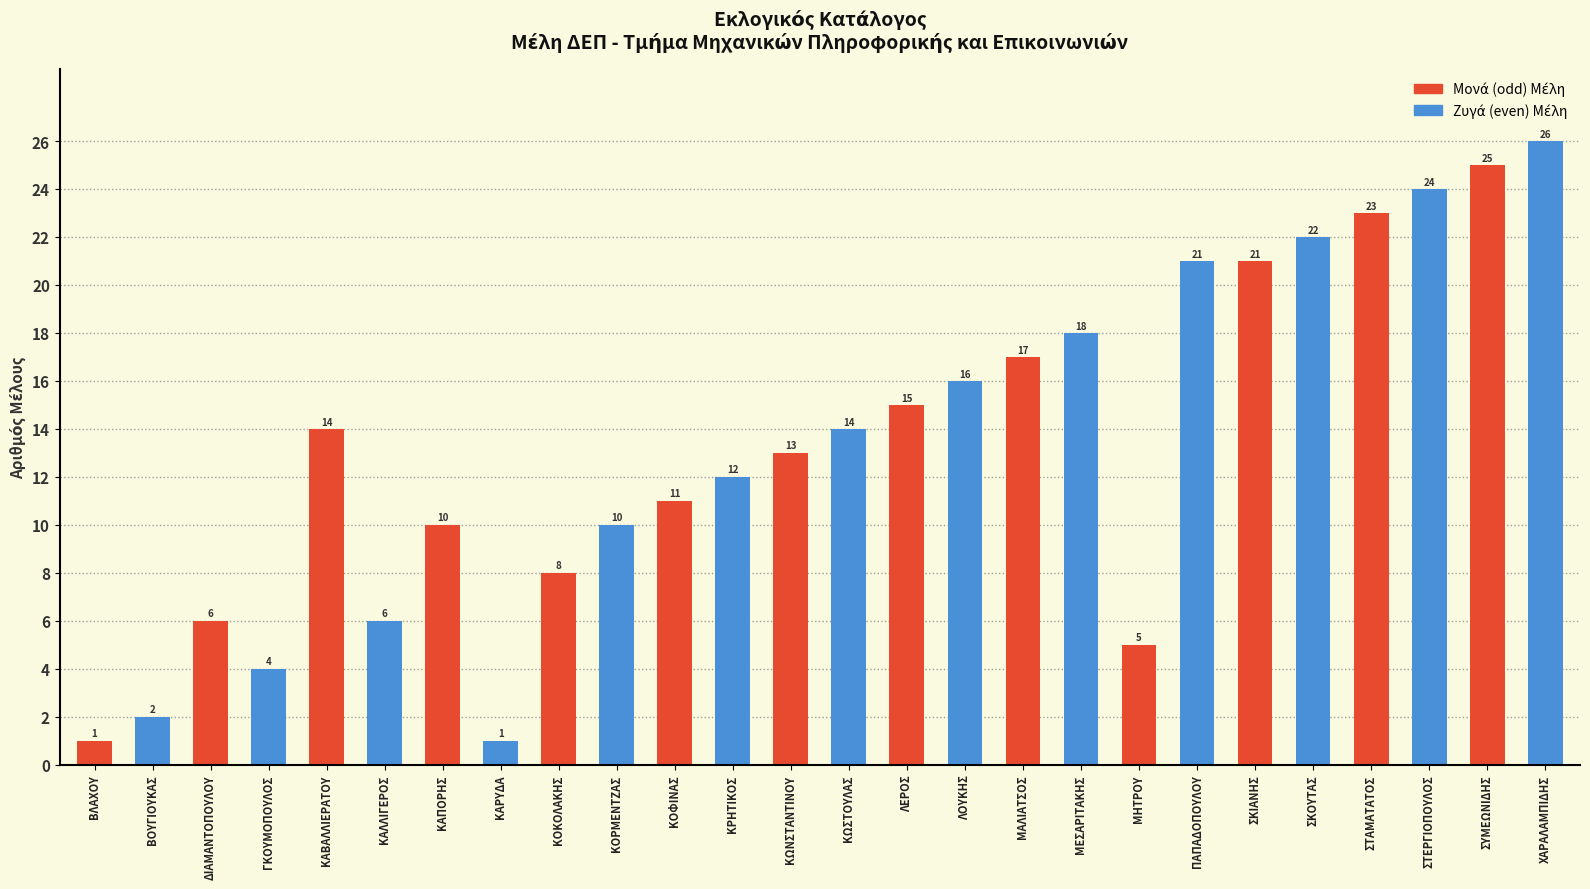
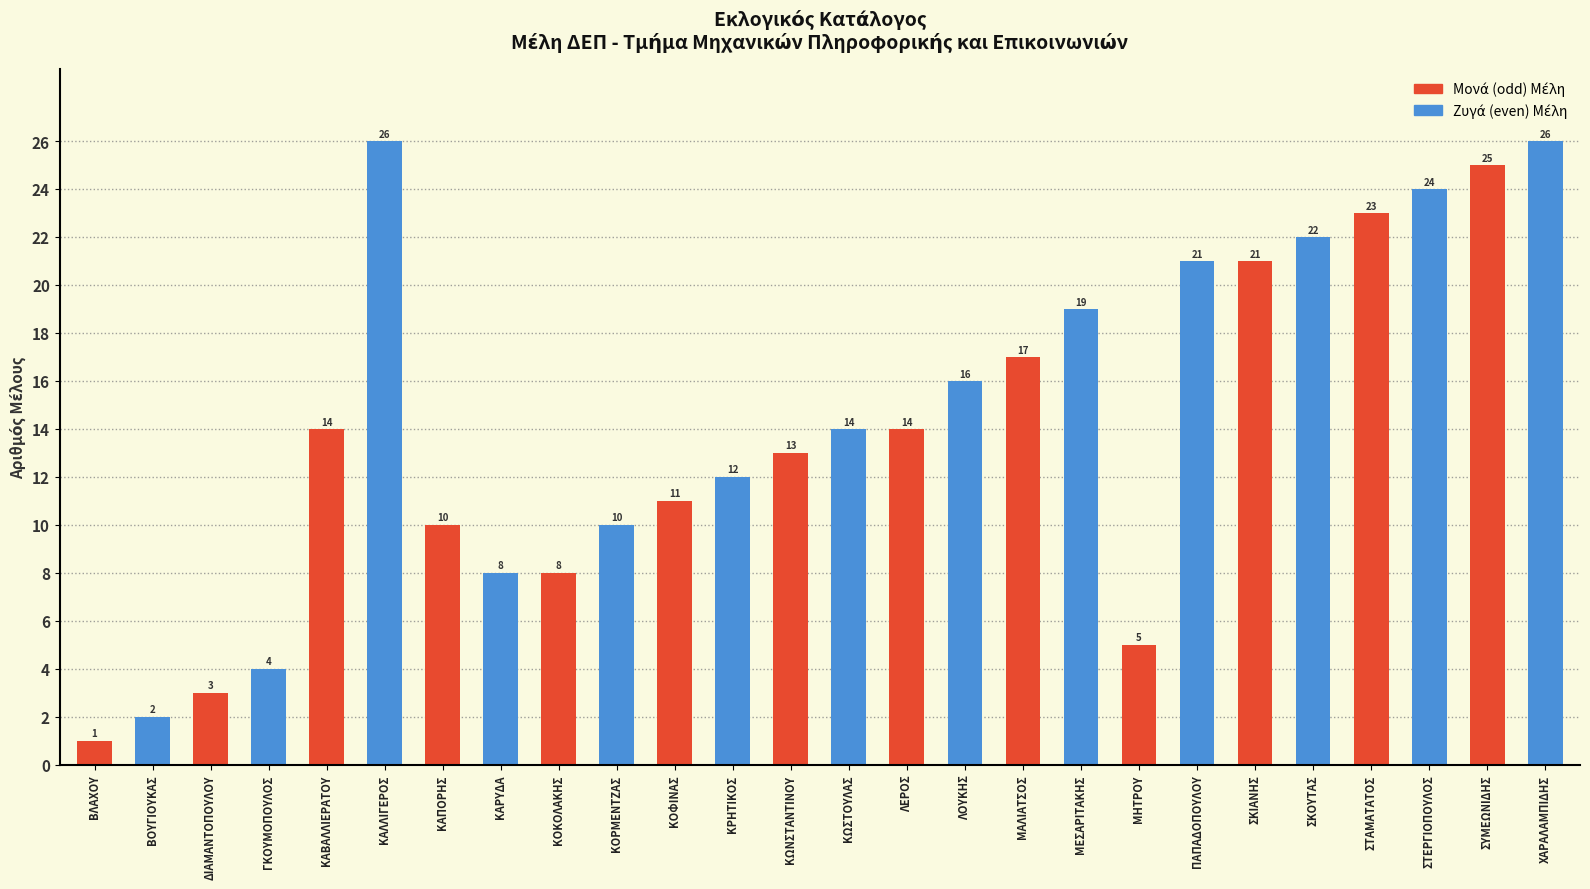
ΔΙΑΜΑΝΤΟΠΟΥΛΟΥ: 6 -> 3
ΚΑΛΛΙΓΕΡΟΣ: 6 -> 26
ΚΑΡΥΔΑ: 1 -> 8
ΛΕΡΟΣ: 15 -> 14
ΜΕΣΑΡΙΤΑΚΗΣ: 18 -> 19
